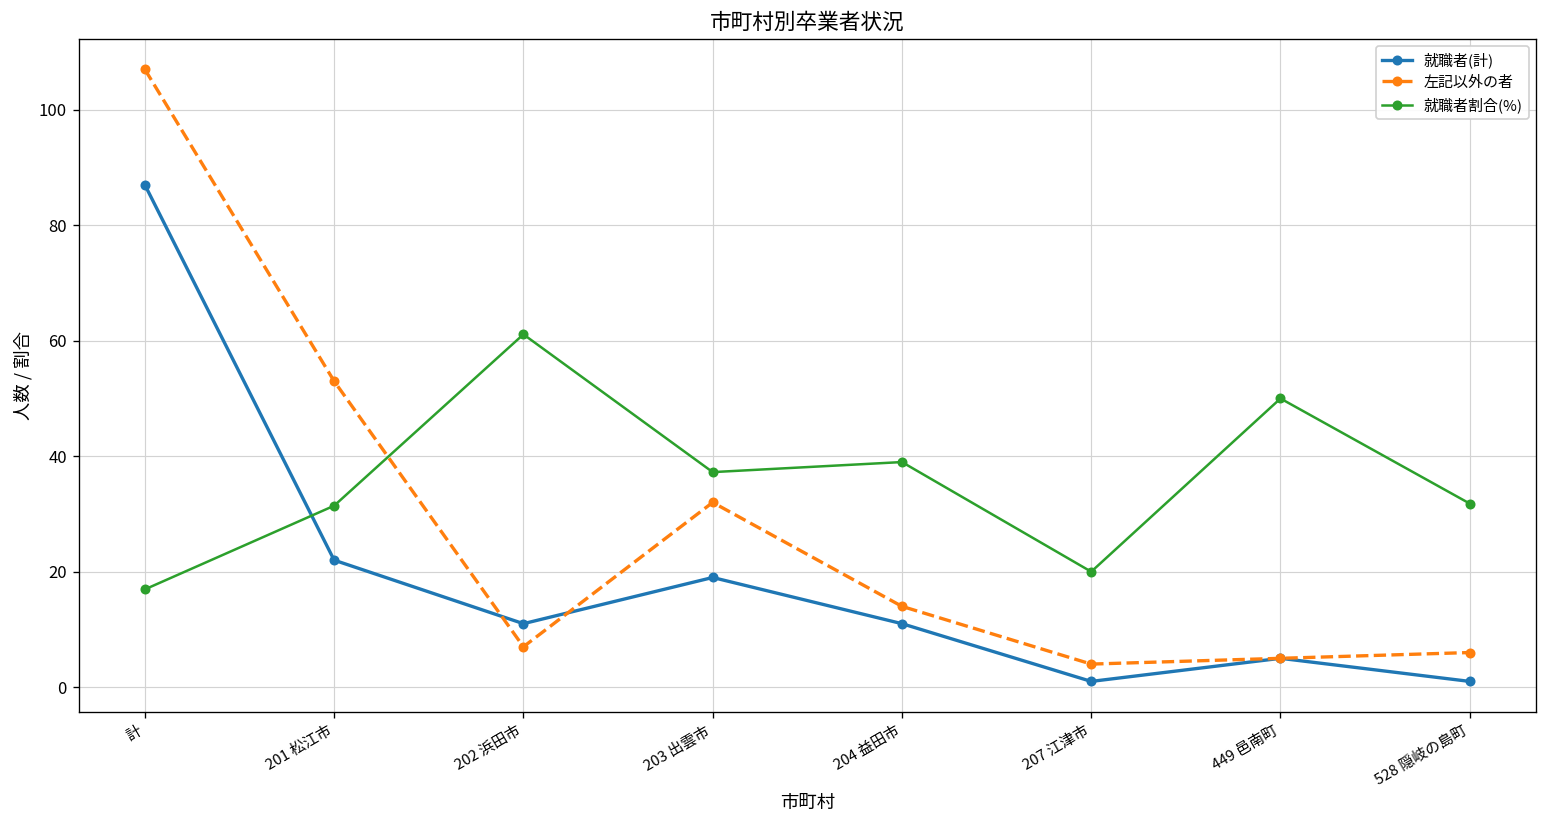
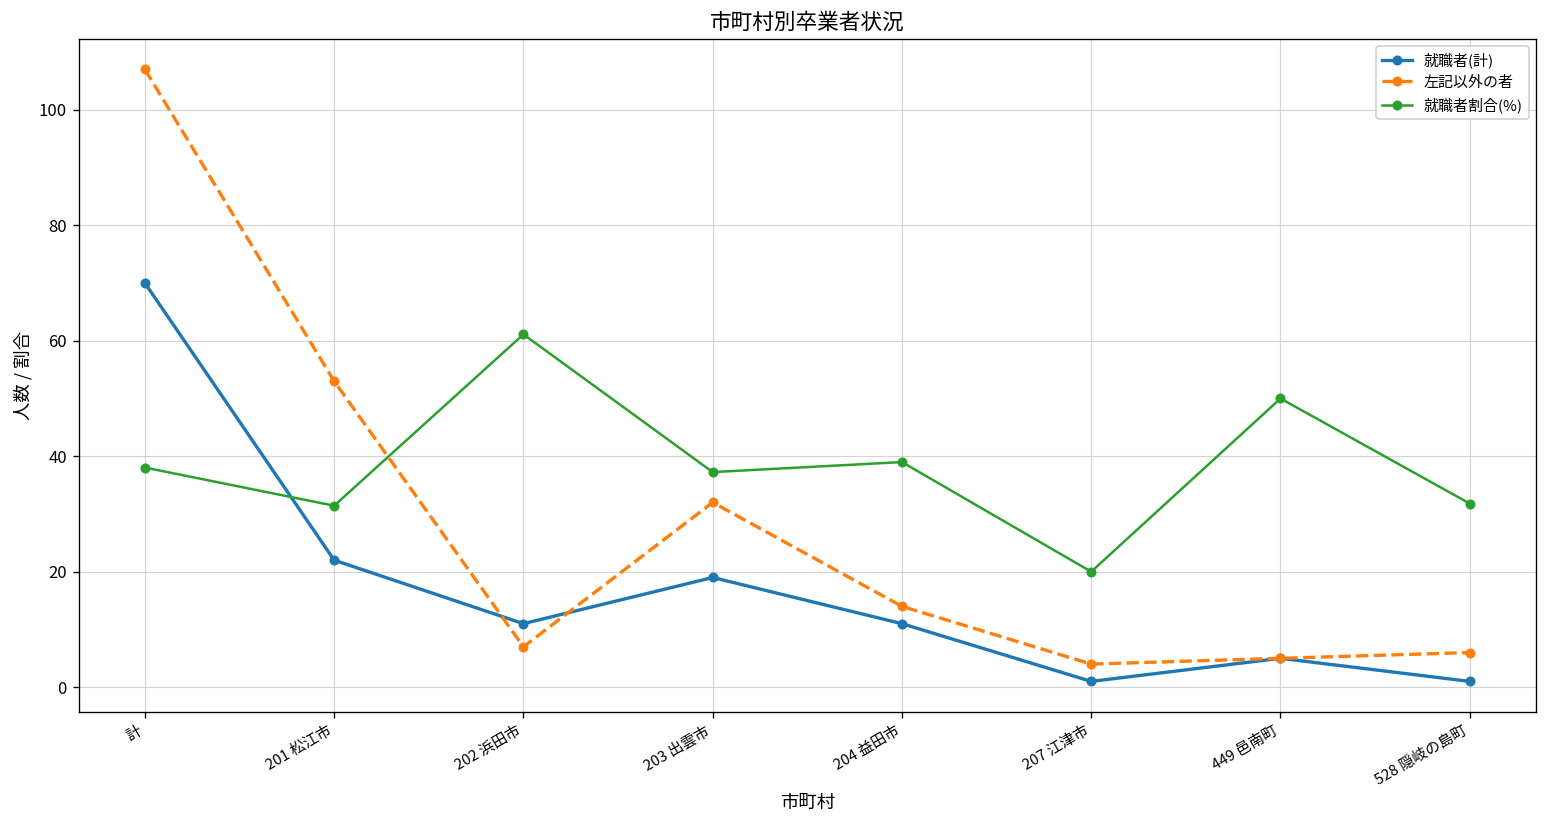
就職者(計), 計: 87 -> 70
就職者割合(%), 計: 17 -> 38
